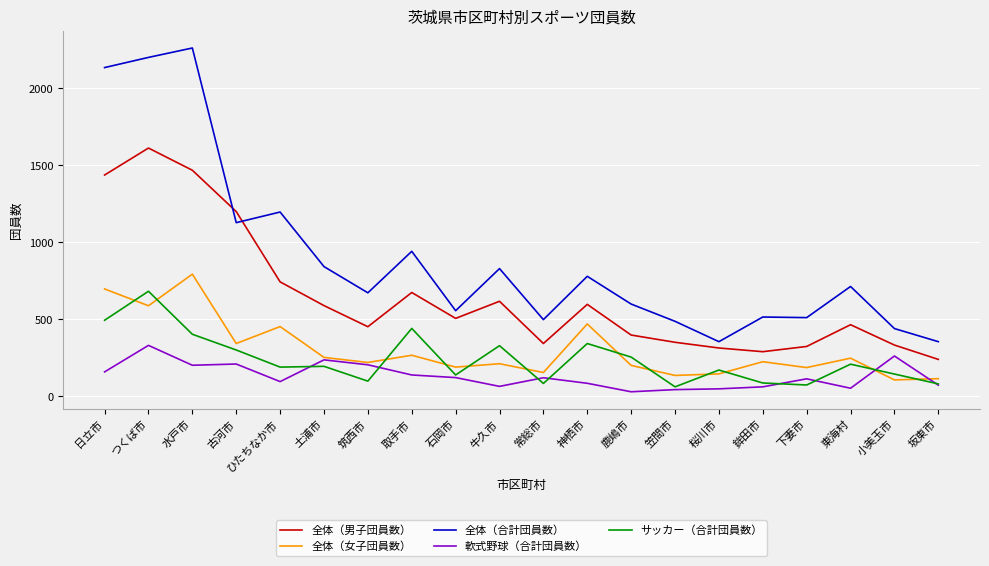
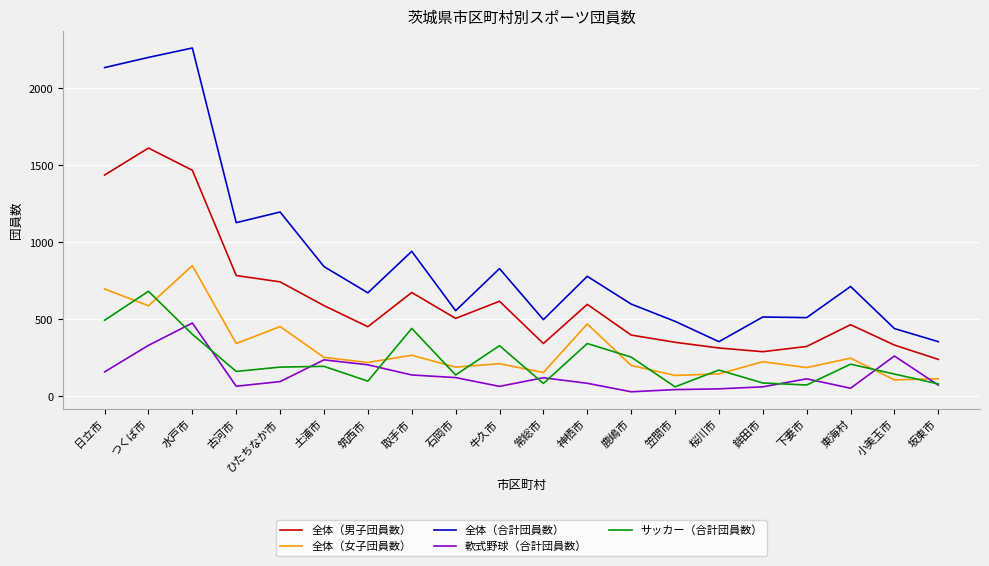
全体（女子団員数）, 水戸市: 790 -> 850
軟式野球（合計団員数）, 水戸市: 200 -> 480
全体（男子団員数）, 古河市: 1200 -> 780
軟式野球（合計団員数）, 古河市: 210 -> 70
サッカー（合計団員数）, 古河市: 300 -> 160
